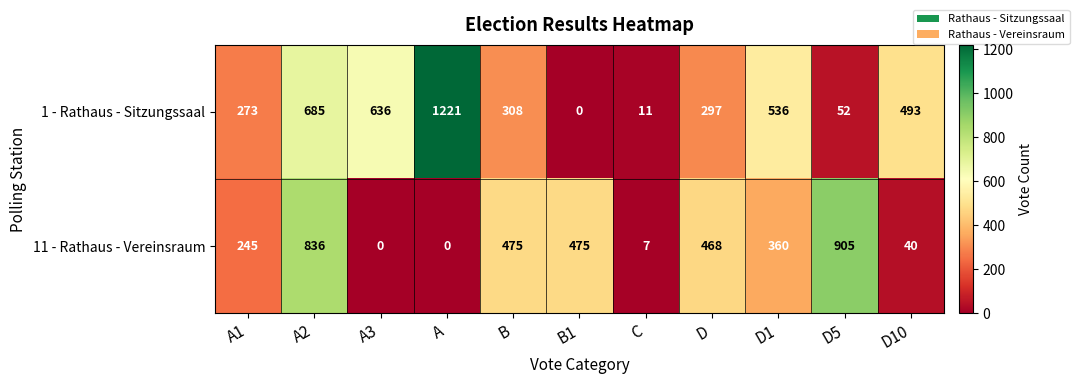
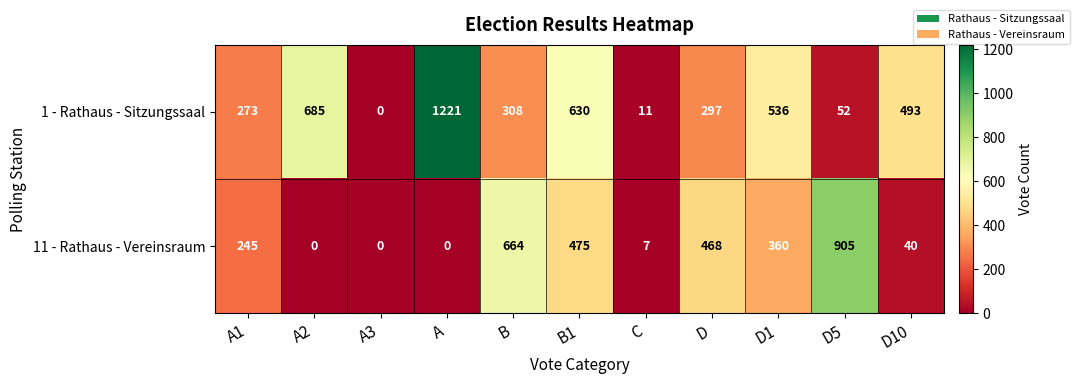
1 - Rathaus - Sitzungssaal, A3: 636 -> 0
1 - Rathaus - Sitzungssaal, B1: 0 -> 630
11 - Rathaus - Vereinsraum, A2: 836 -> 0
11 - Rathaus - Vereinsraum, B: 475 -> 664
